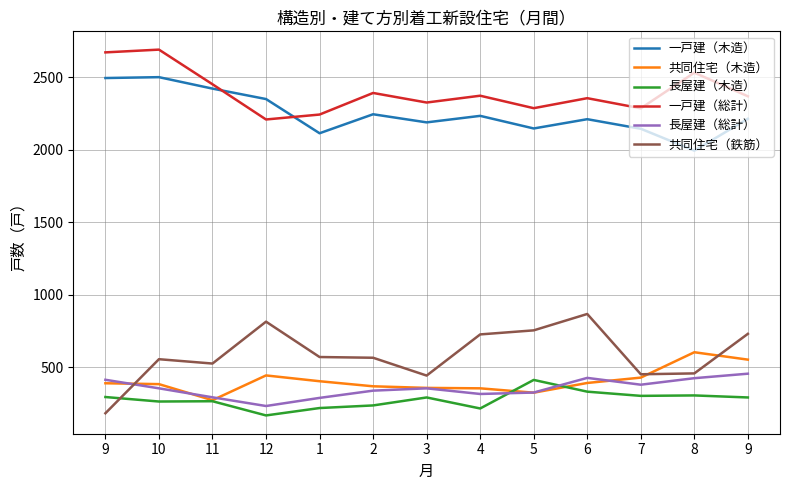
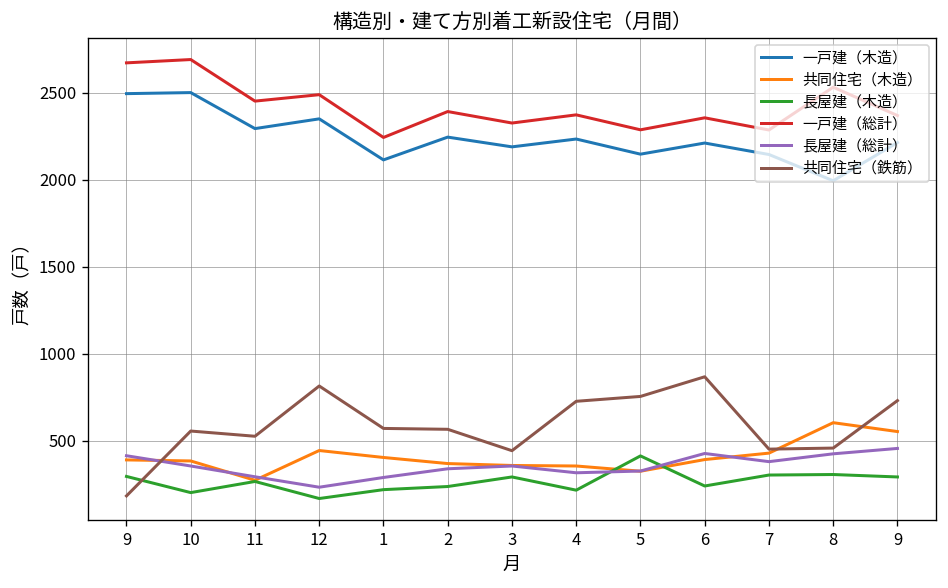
長屋建（木造）, 10: 260 -> 200
一戸建（木造）, 11: 2420 -> 2300
一戸建（総計）, 12: 2210 -> 2490
長屋建（木造）, 6: 330 -> 240
